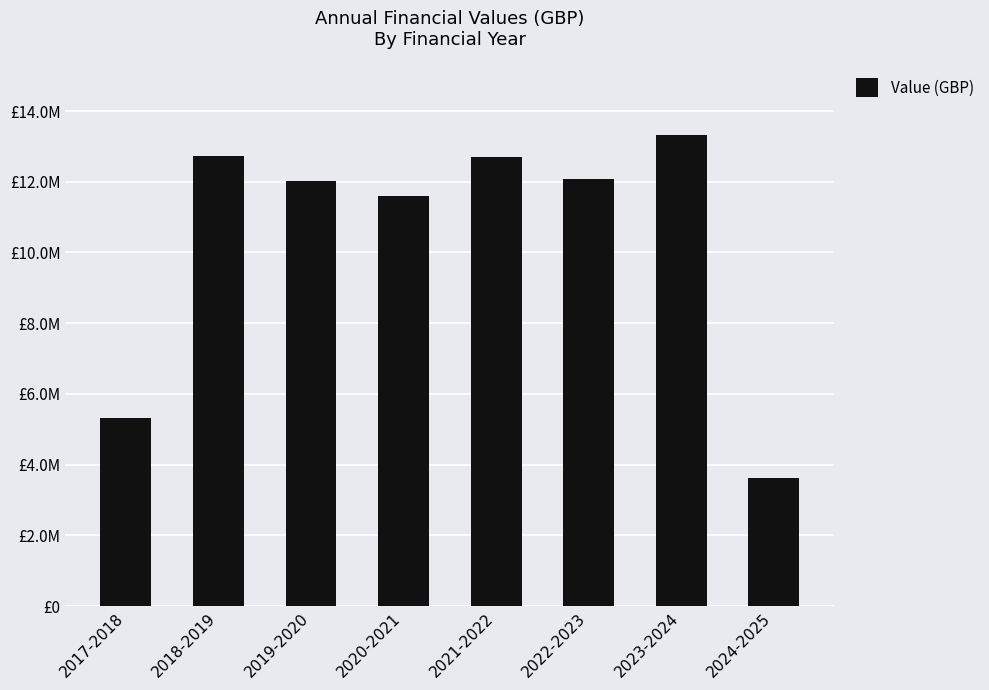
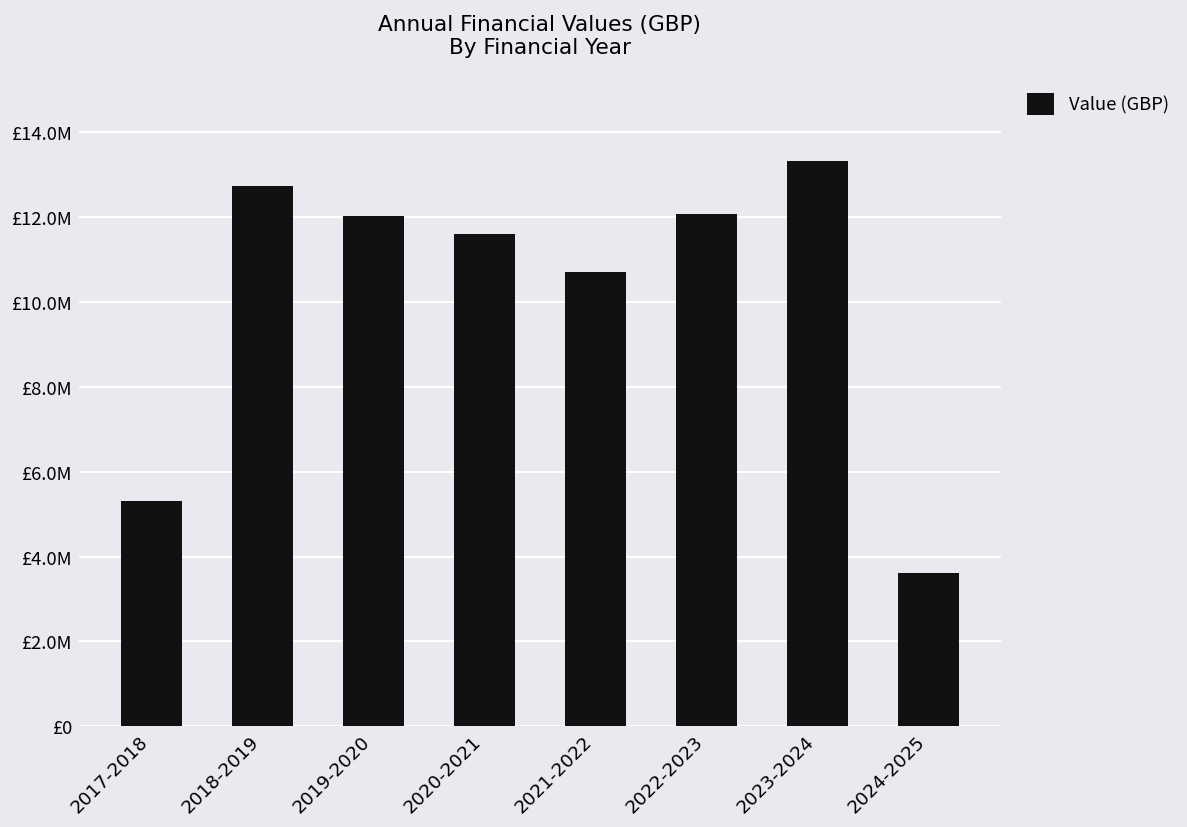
2021-2022: £12700000 -> £10700000
